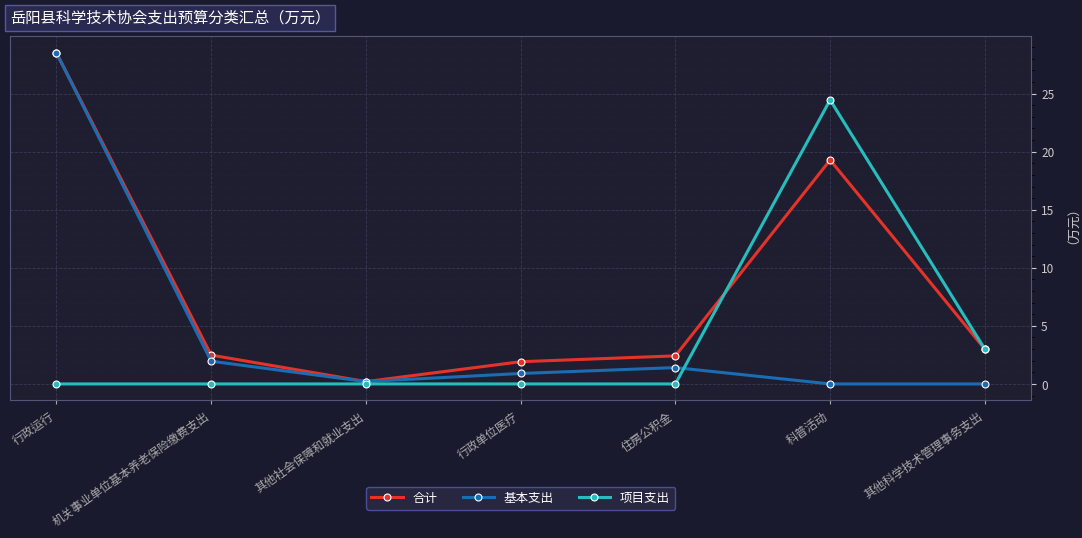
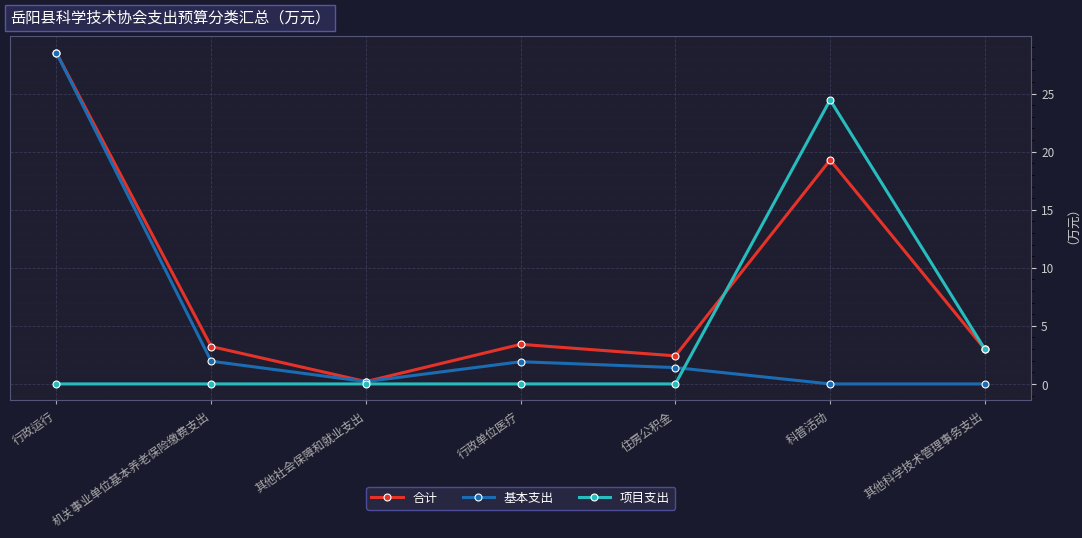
合计, 机关事业单位基本养老保险缴费支出: 2.5 -> 3.2
合计, 行政单位医疗: 1.9 -> 3.4
基本支出, 行政单位医疗: 0.9 -> 1.9
